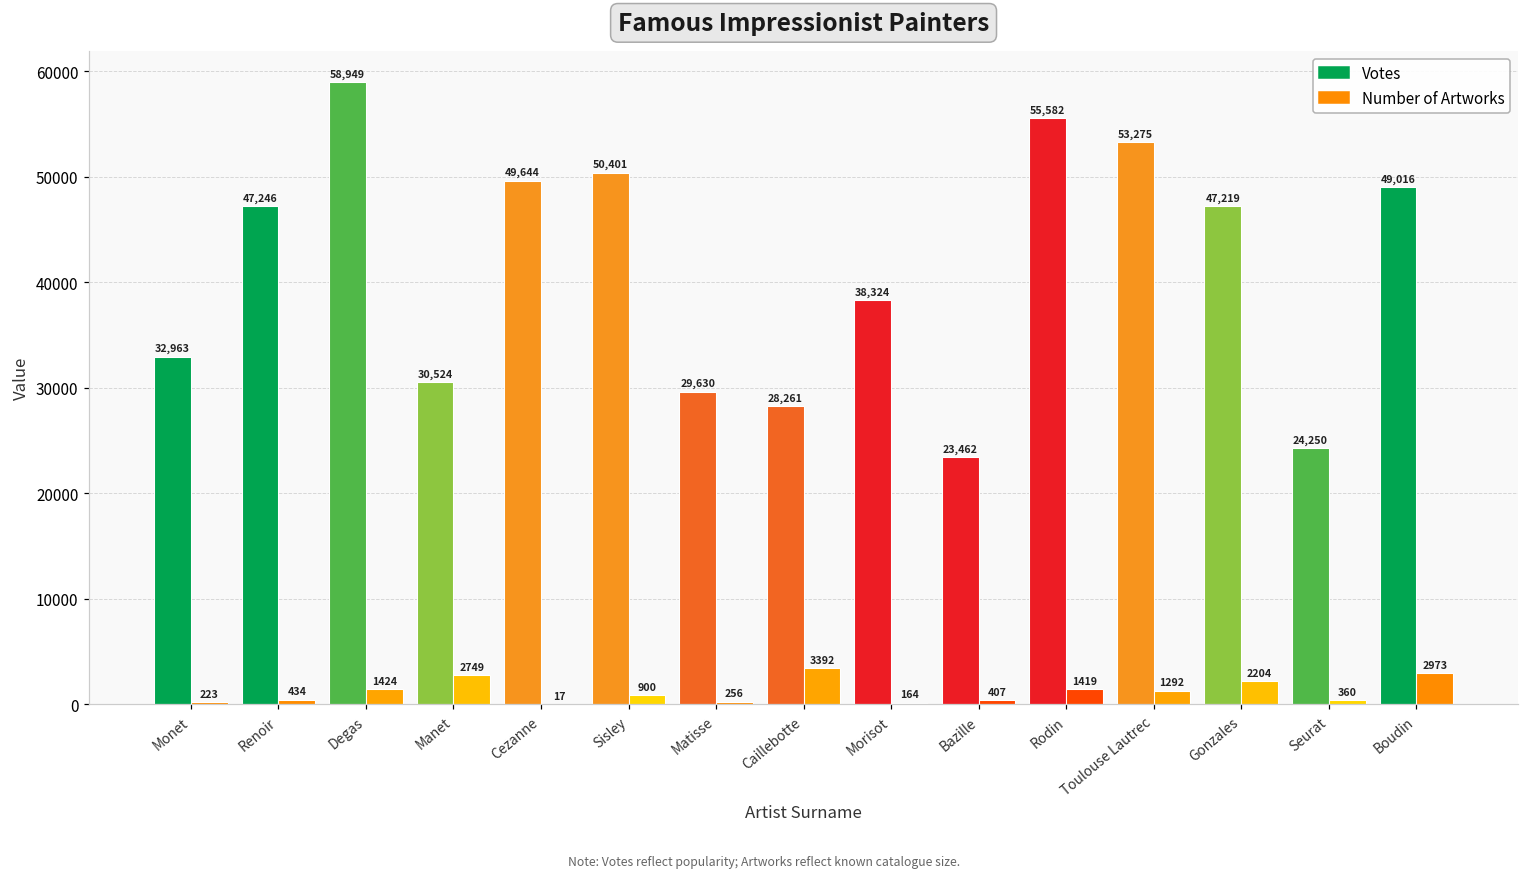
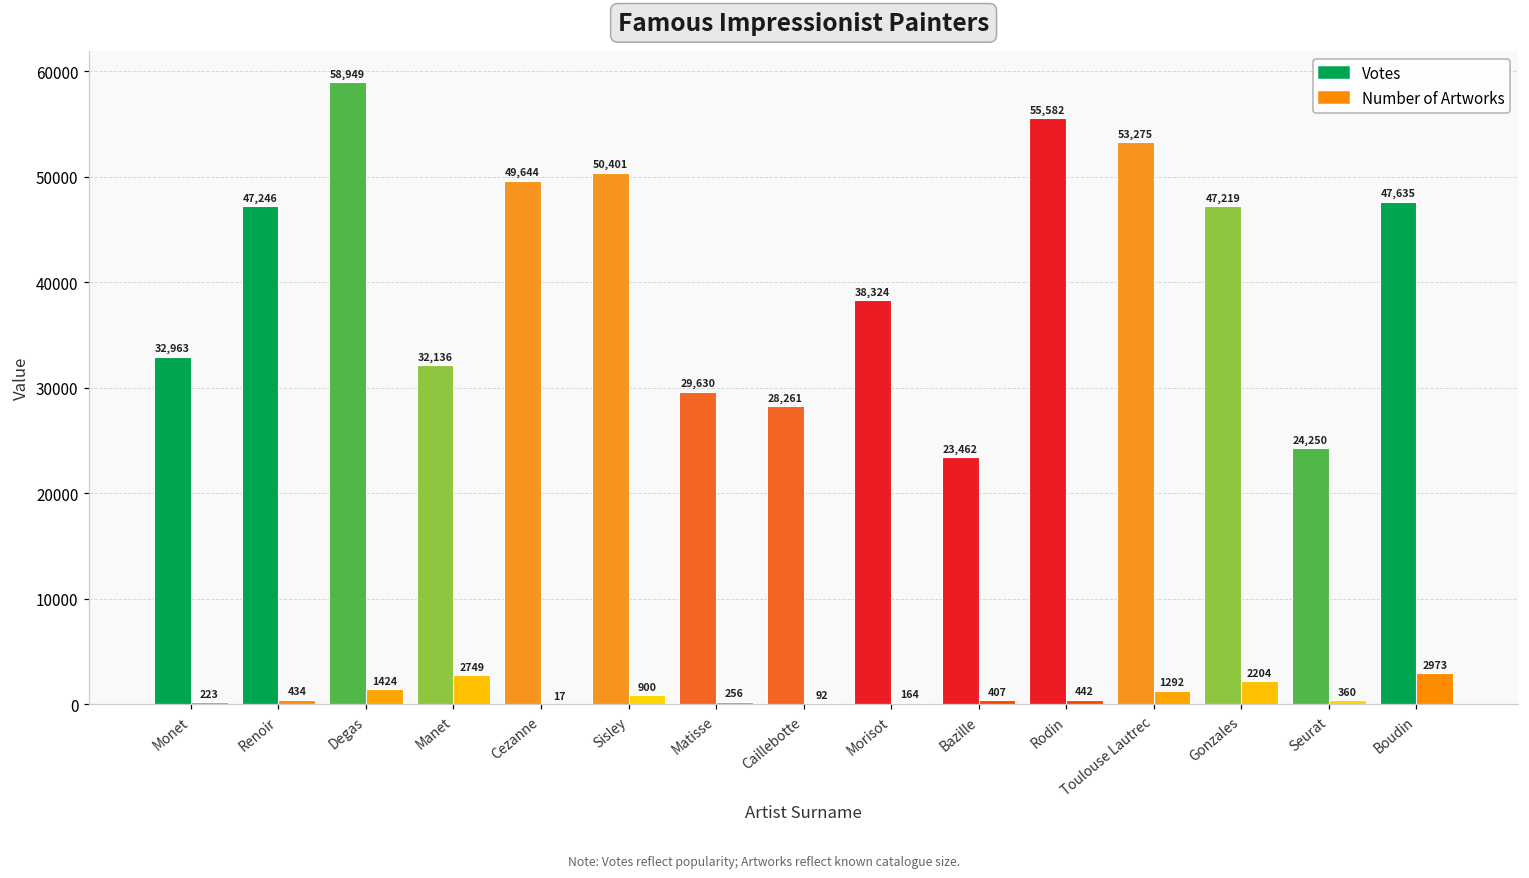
Votes, Manet: 30,524 -> 32,136
Number of Artworks, Caillebotte: 3392 -> 92
Number of Artworks, Rodin: 1419 -> 442
Votes, Boudin: 49,016 -> 47,635
